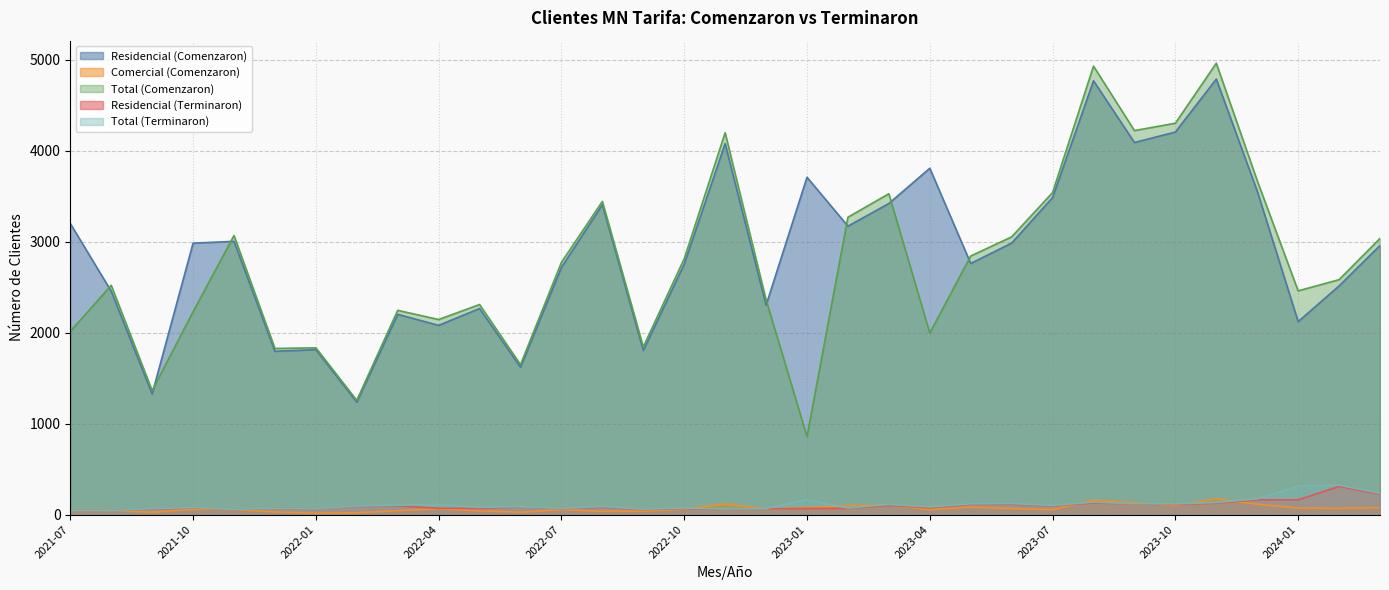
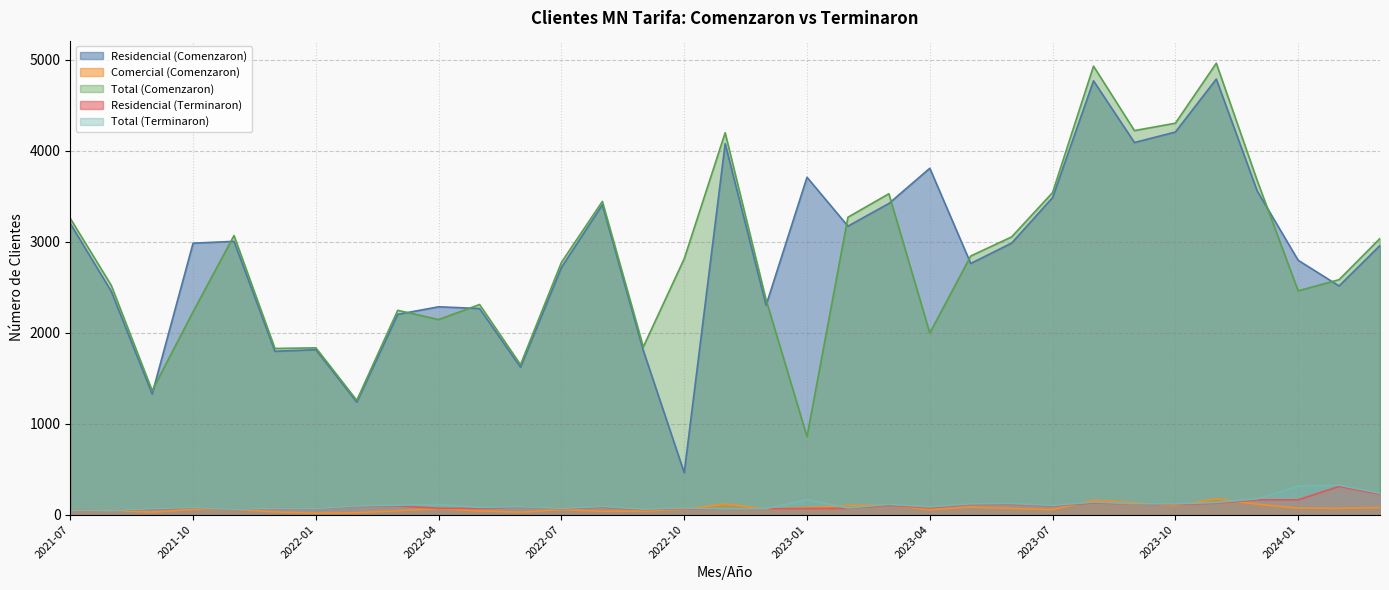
Total (Comenzaron), 2021-07: 2000 -> 3300
Residencial (Comenzaron), 2022-04: 2100 -> 2300
Residencial (Comenzaron), 2022-10: 2800 -> 500
Residencial (Comenzaron), 2024-01: 2100 -> 2800
